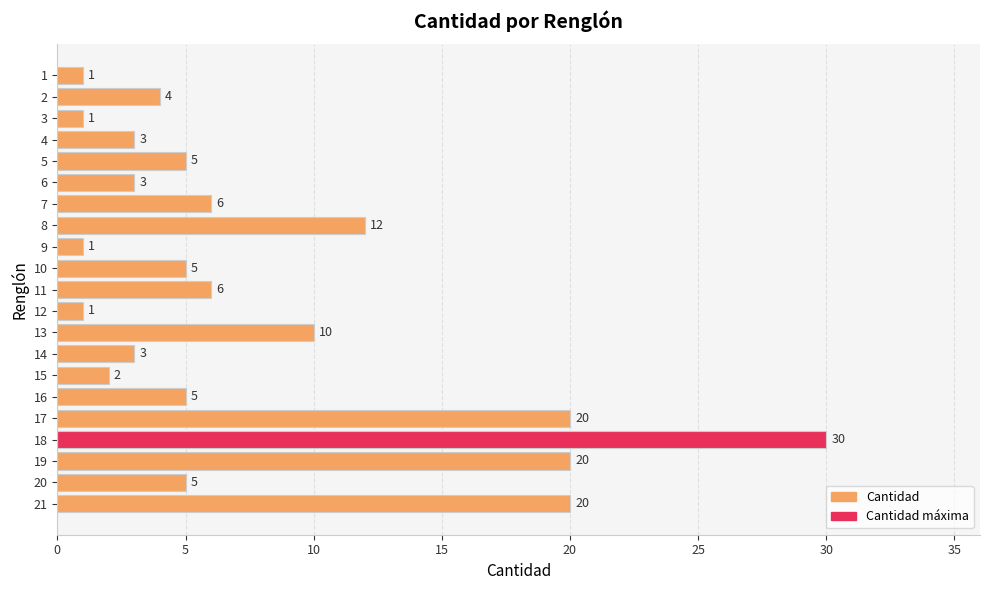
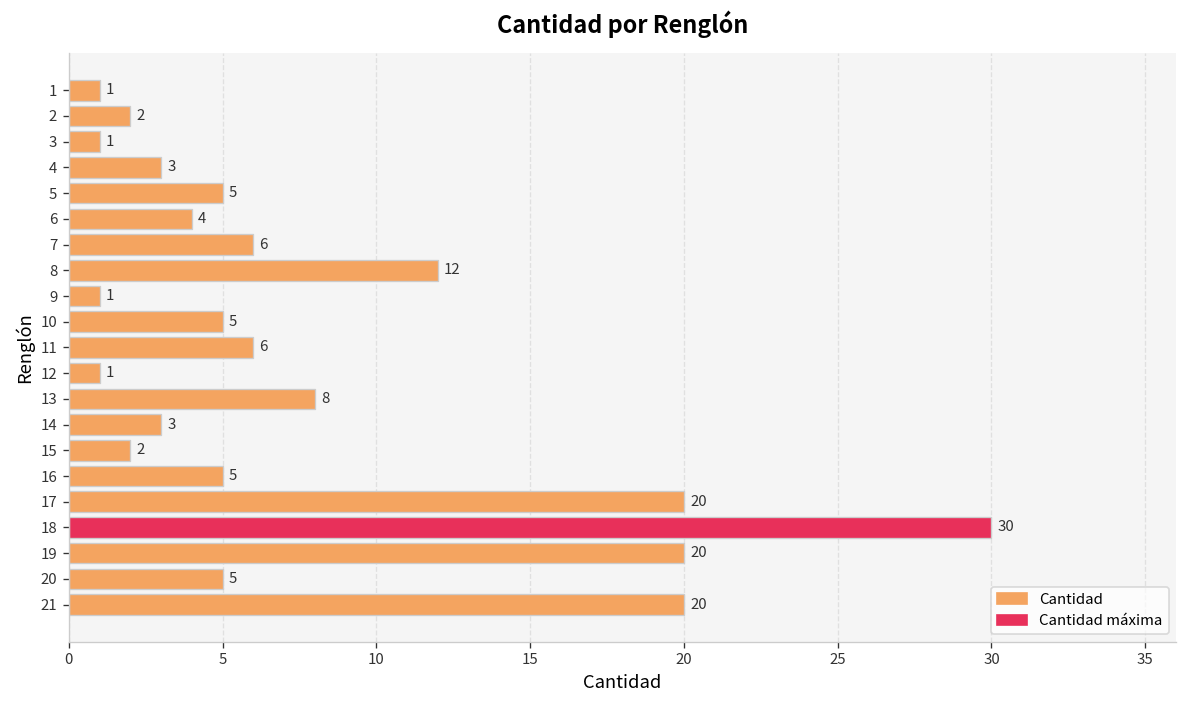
2: 4 -> 2
6: 3 -> 4
13: 10 -> 8
